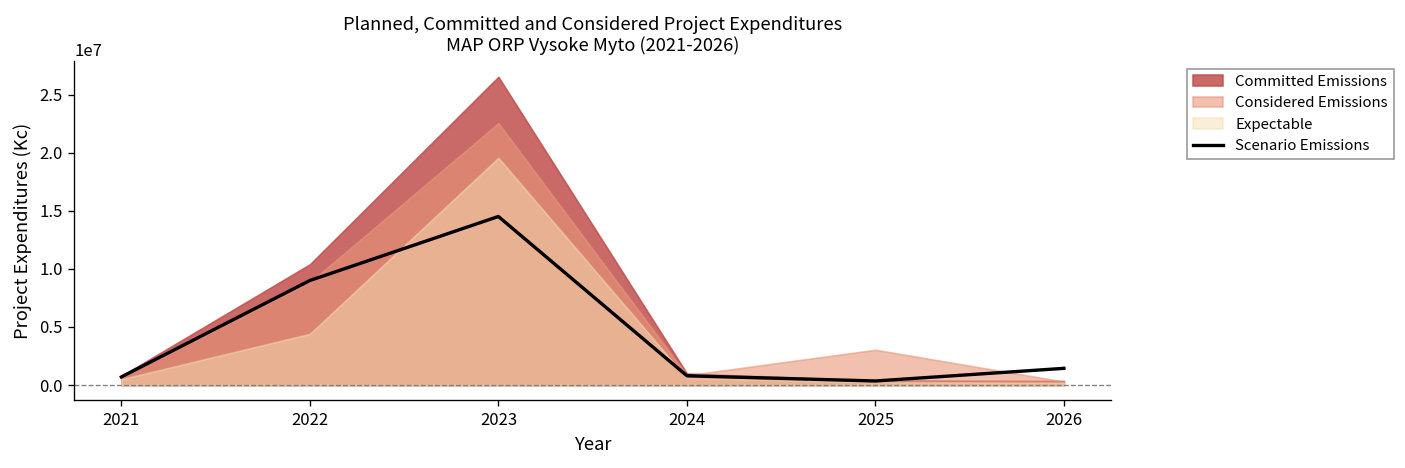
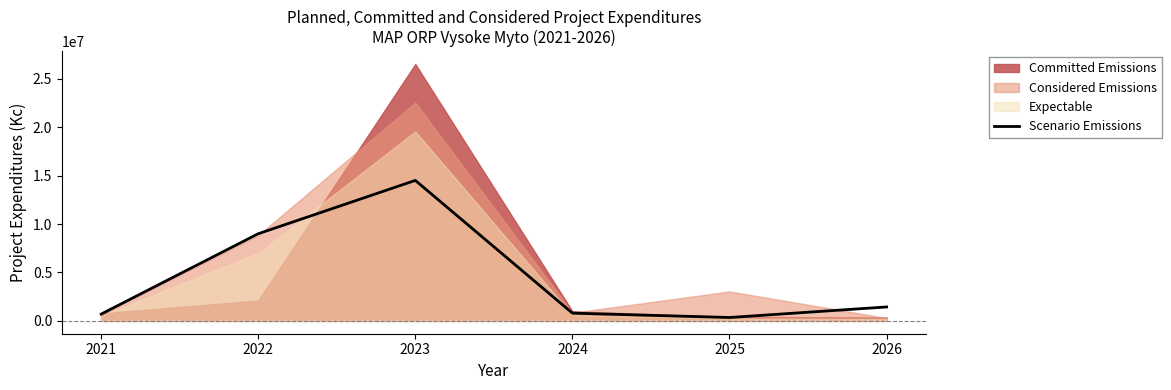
Committed Emissions, 2022: 10000000 -> 2000000
Expectable, 2022: 4000000 -> 7000000
